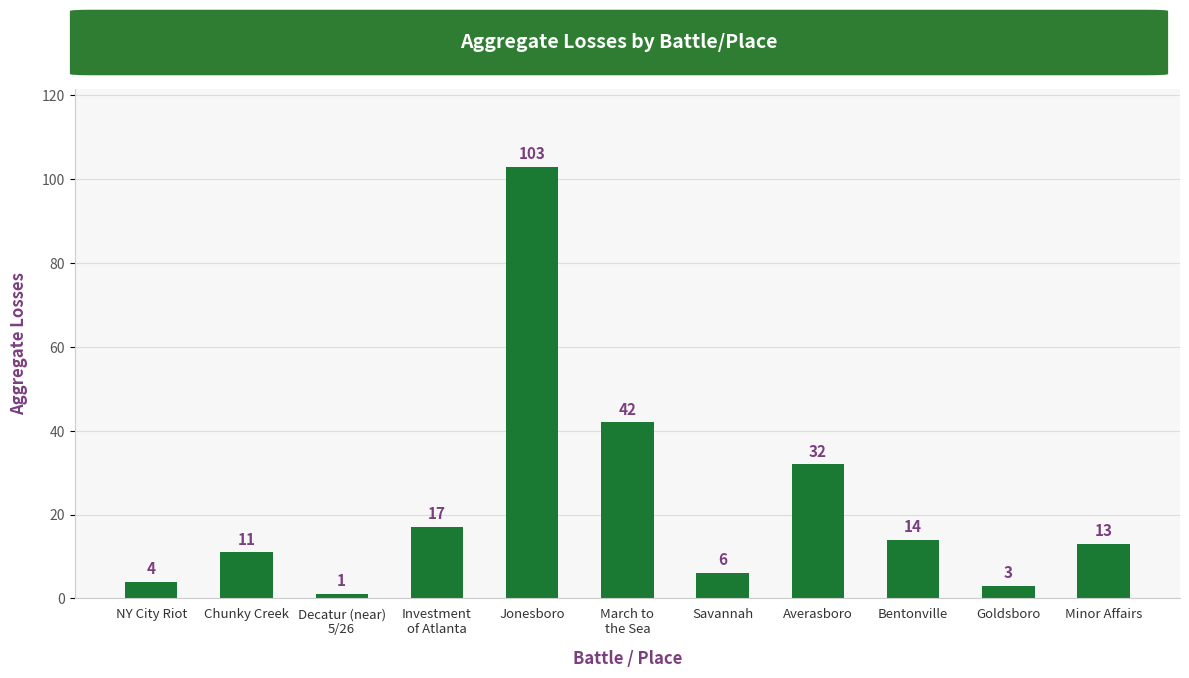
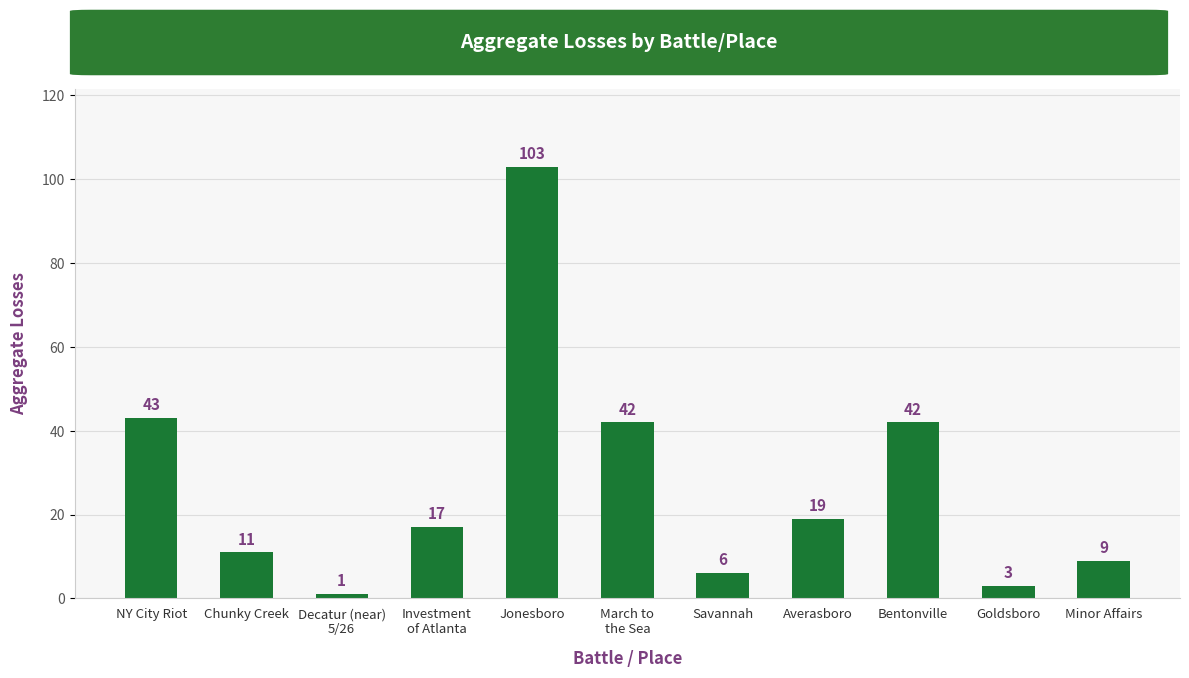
NY City Riot: 4 -> 43
Averasboro: 32 -> 19
Bentonville: 14 -> 42
Minor Affairs: 13 -> 9
